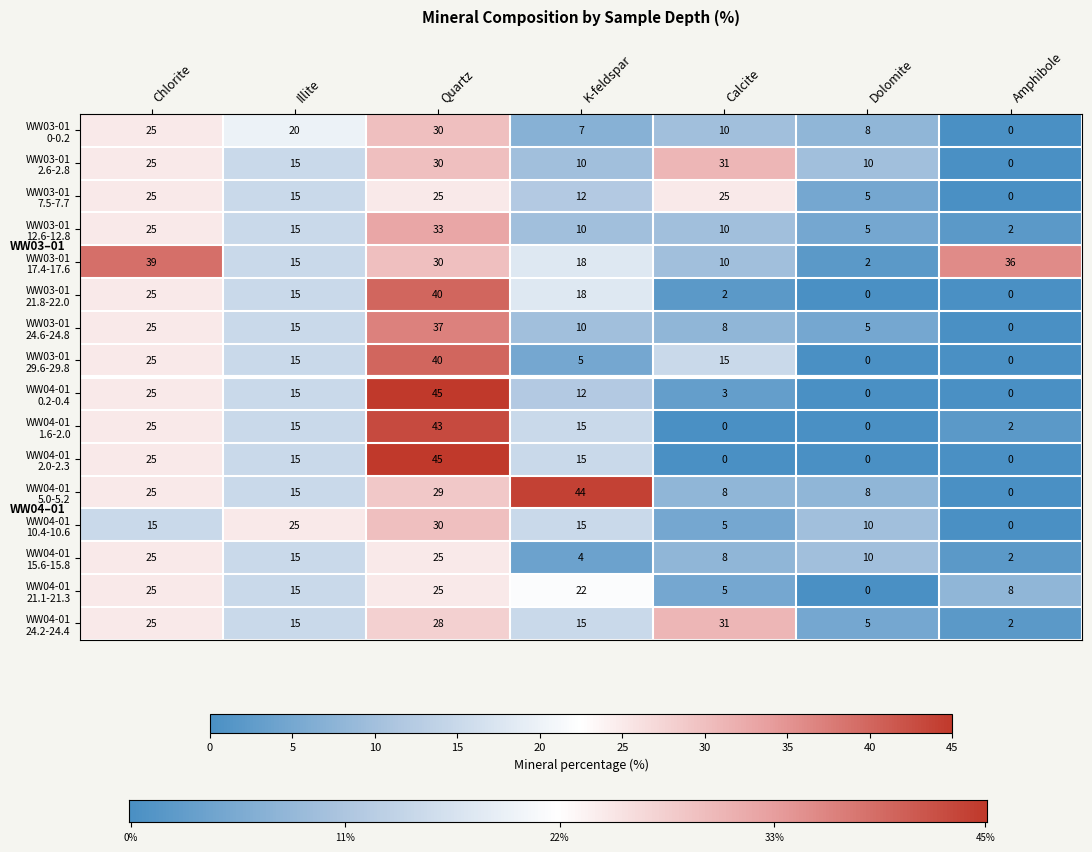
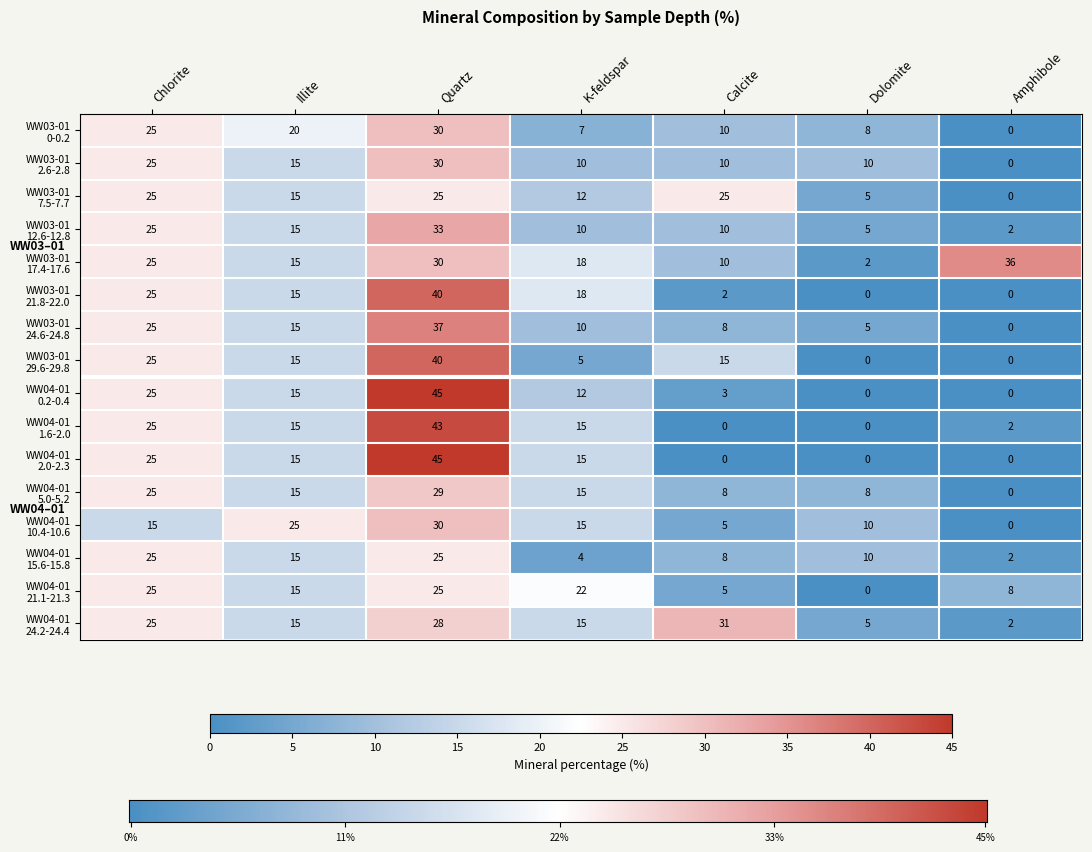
WW03-01 2.6-2.8, Calcite: 31 -> 10
WW03-01 17.4-17.6, Chlorite: 39 -> 25
WW04-01 5.0-5.2, K-feldspar: 44 -> 15
